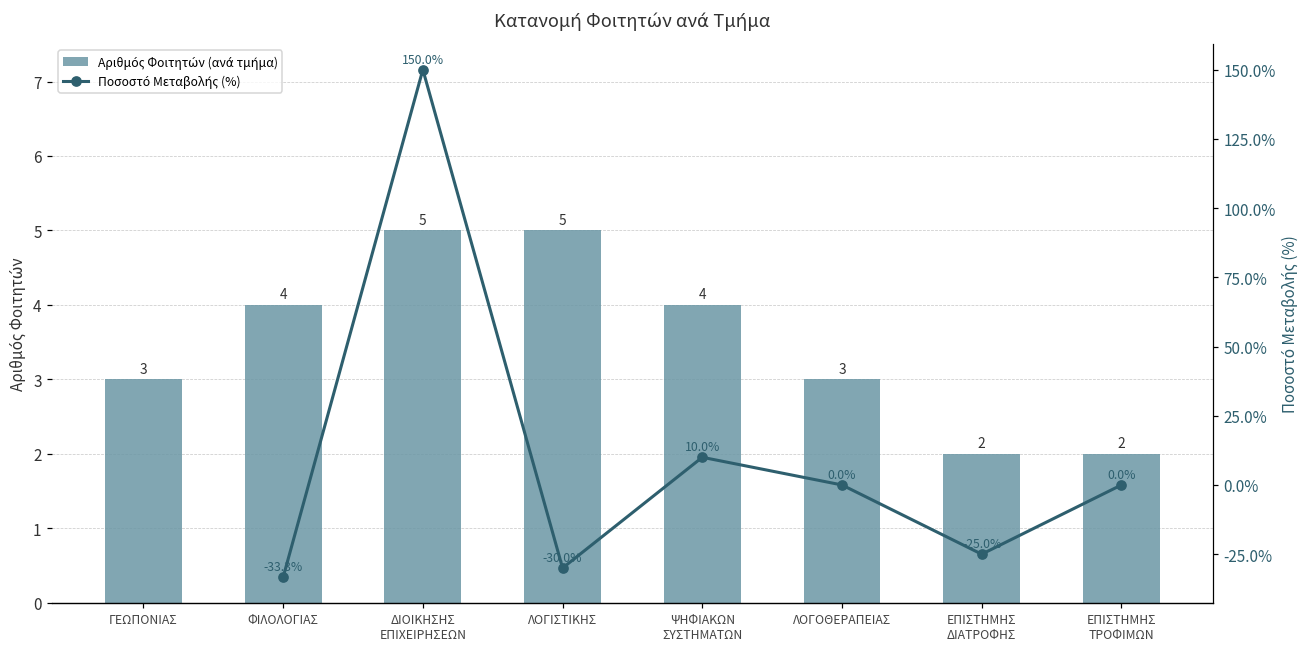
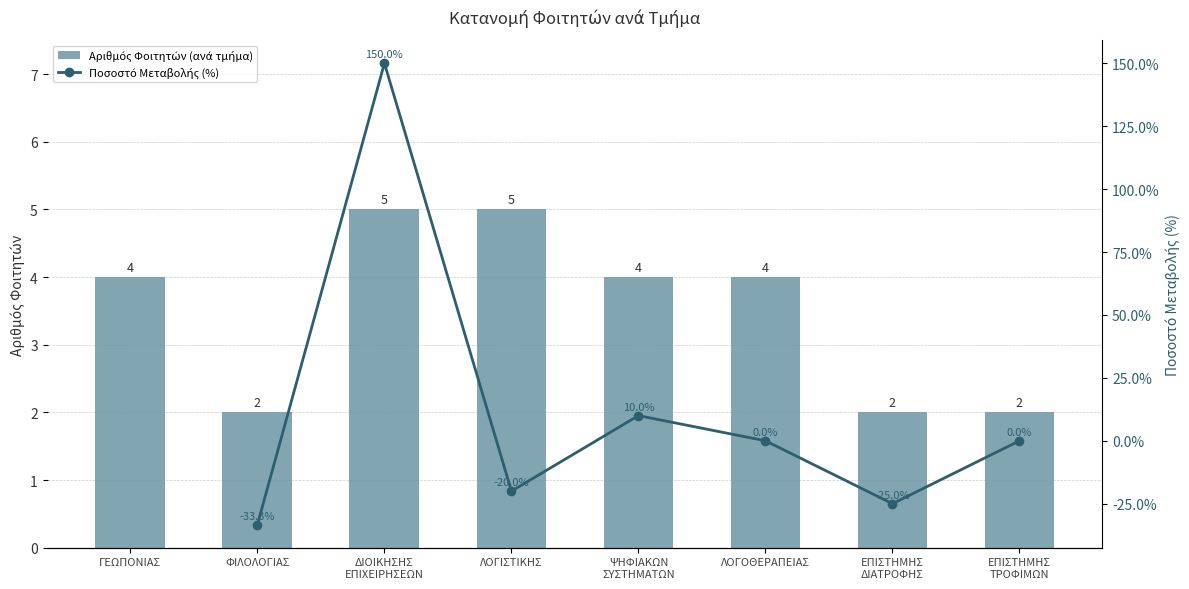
Αριθμός Φοιτητών (ανά τμήμα), ΓΕΩΠΟΝΙΑΣ: 3 -> 4
Αριθμός Φοιτητών (ανά τμήμα), ΦΙΛΟΛΟΓΙΑΣ: 4 -> 2
Αριθμός Φοιτητών (ανά τμήμα), ΛΟΓΟΘΕΡΑΠΕΙΑΣ: 3 -> 4
Ποσοστό Μεταβολής (%), ΛΟΓΙΣΤΙΚΗΣ: -30.0% -> -20.0%
